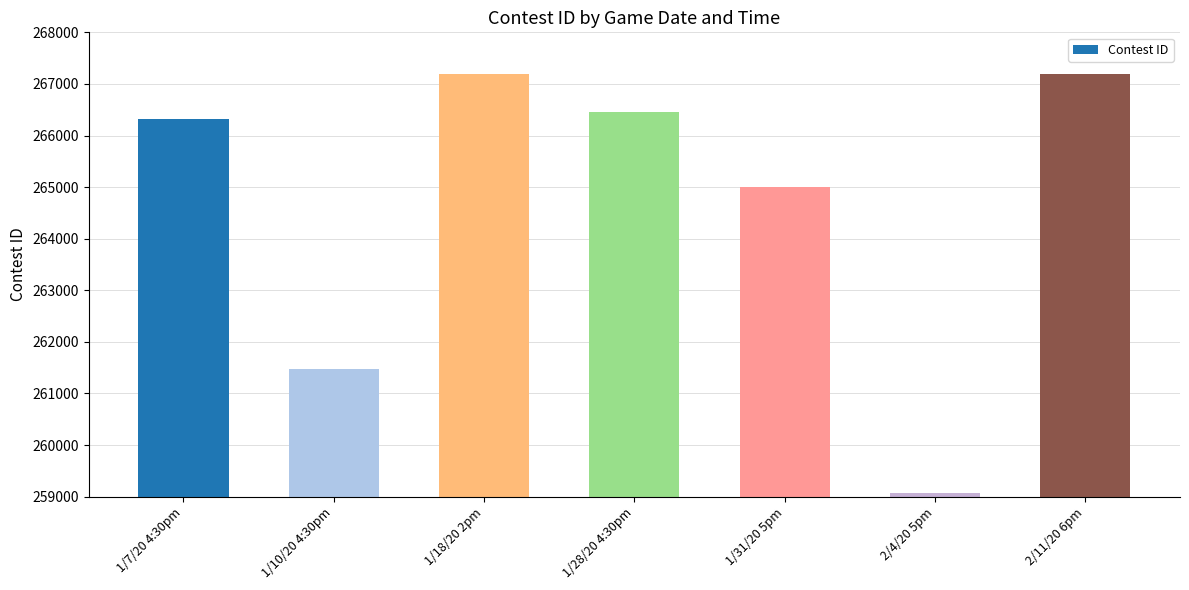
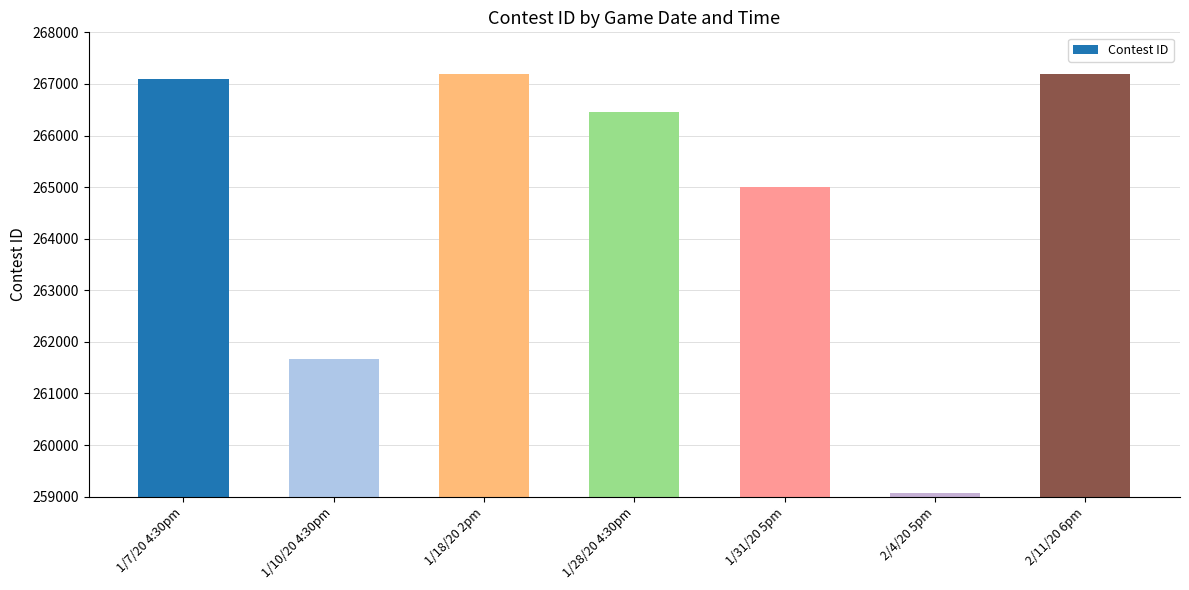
1/7/20 4:30pm: 266300 -> 267100
1/10/20 4:30pm: 261500 -> 261700
